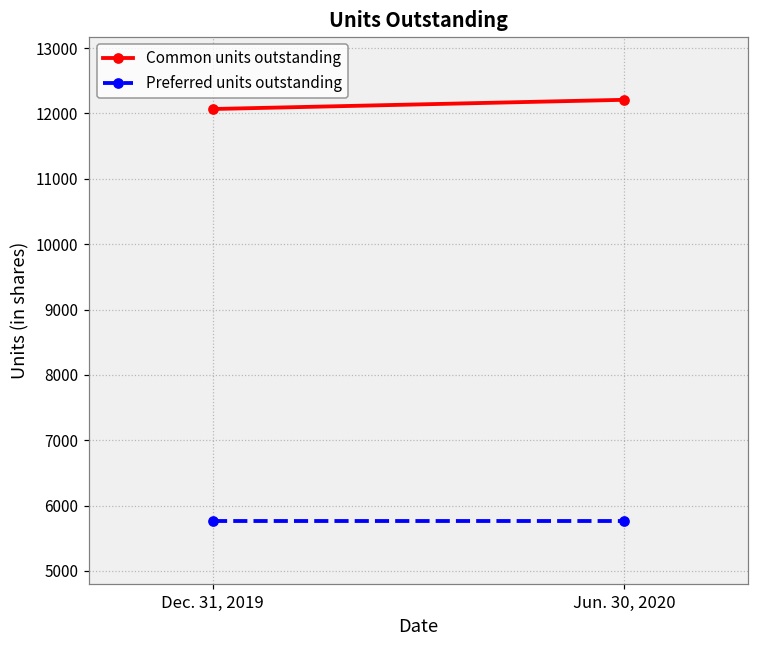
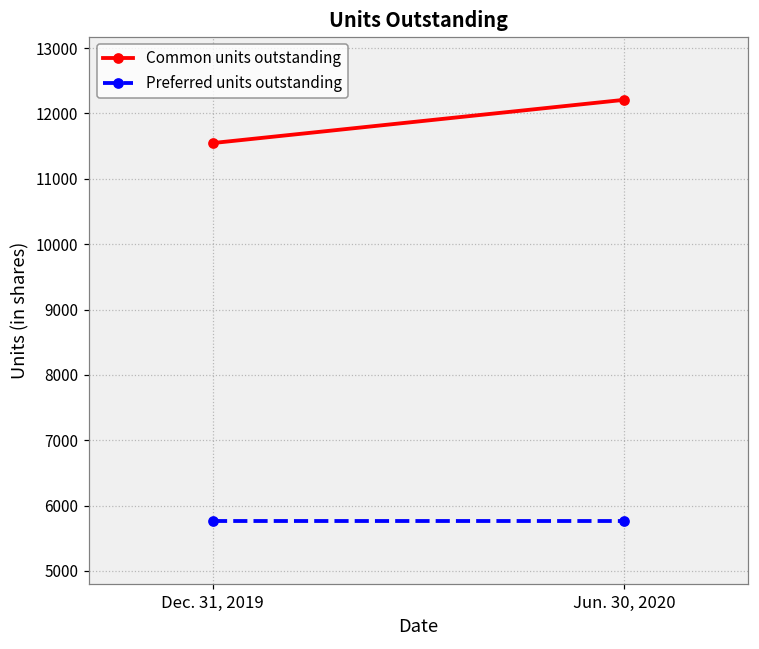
Common units outstanding, Dec. 31, 2019: 12100 -> 11500
